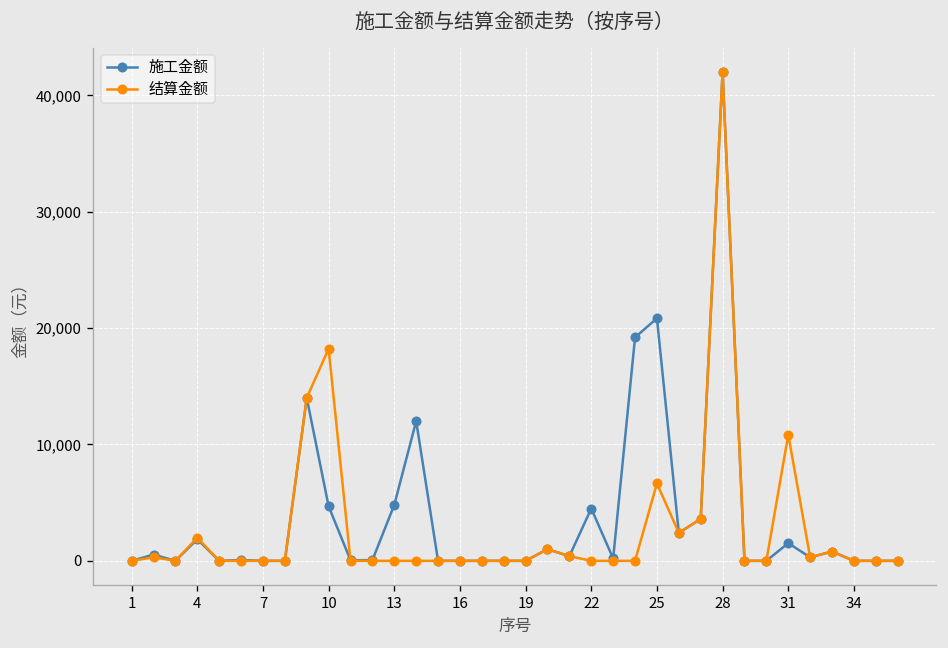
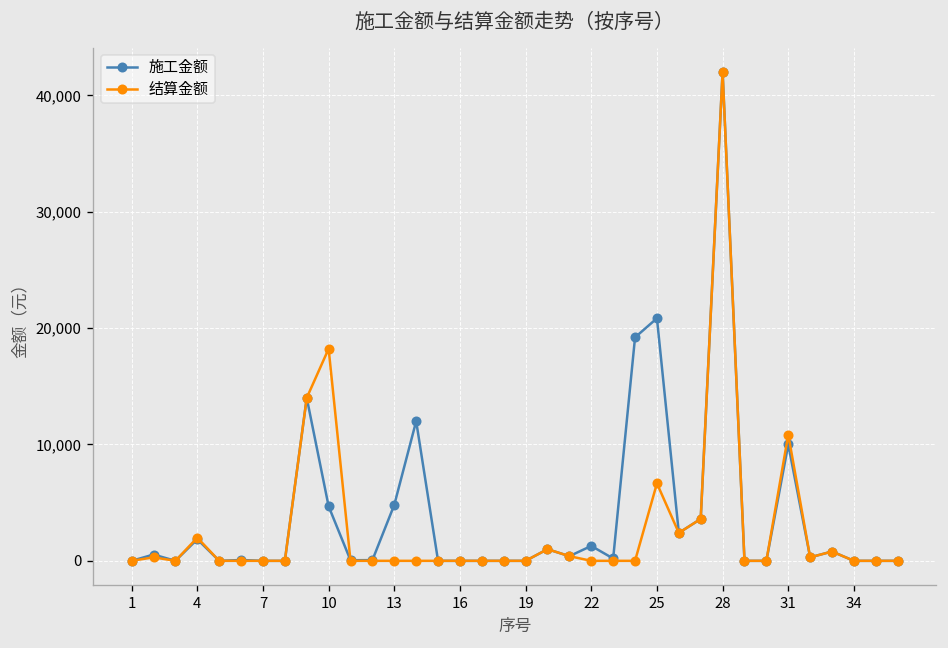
施工金额, 22: 4,000 -> 1,000
施工金额, 31: 2,000 -> 10,000
